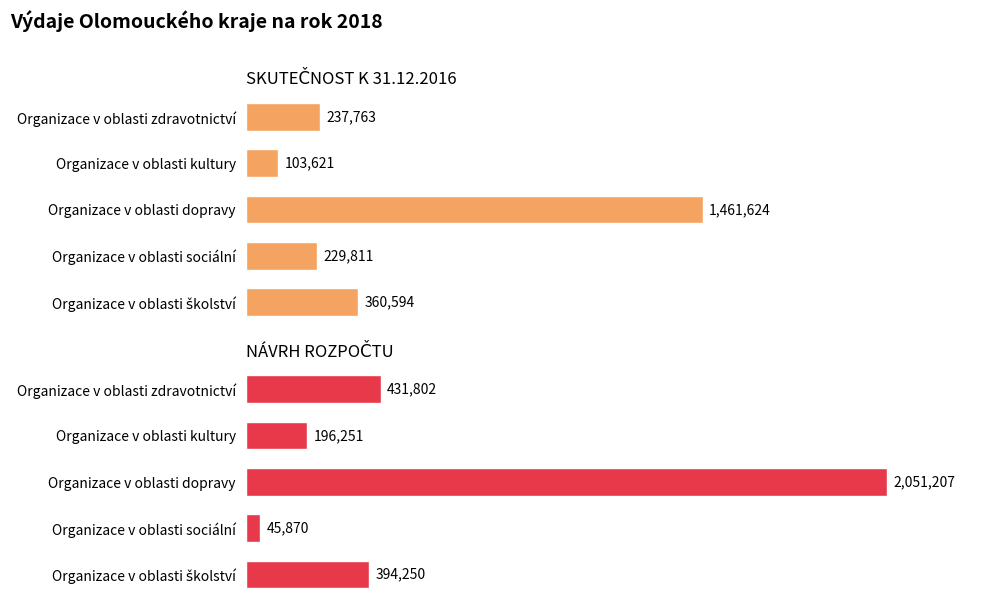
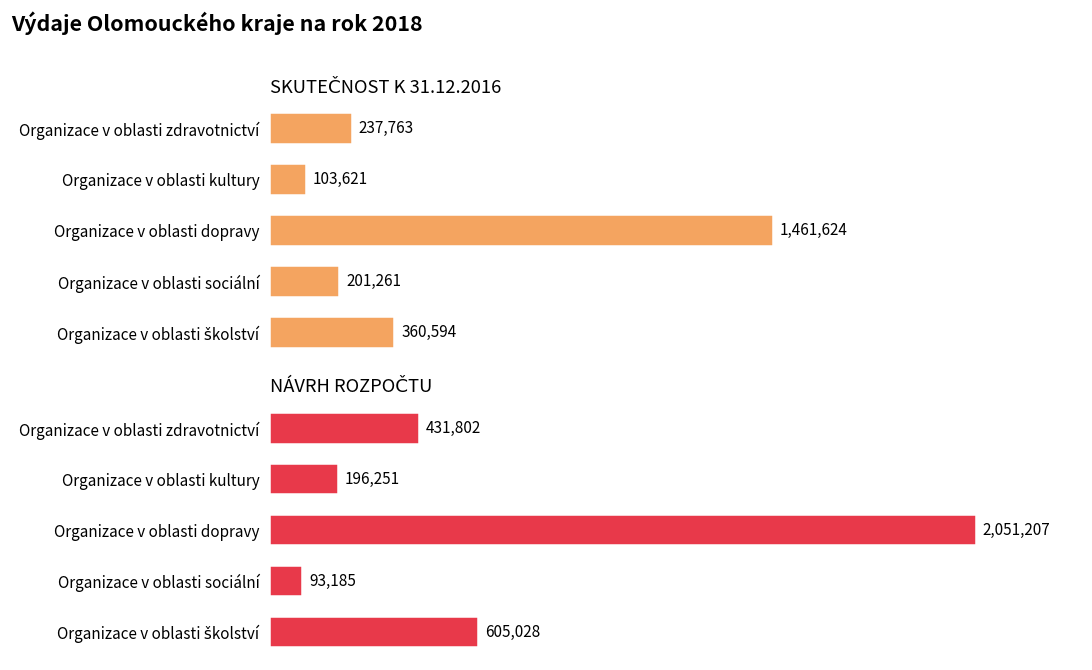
SKUTEČNOST K 31.12.2016, Organizace v oblasti sociální: 229,811 -> 201,261
NÁVRH ROZPOČTU, Organizace v oblasti sociální: 45,870 -> 93,185
NÁVRH ROZPOČTU, Organizace v oblasti školství: 394,250 -> 605,028
